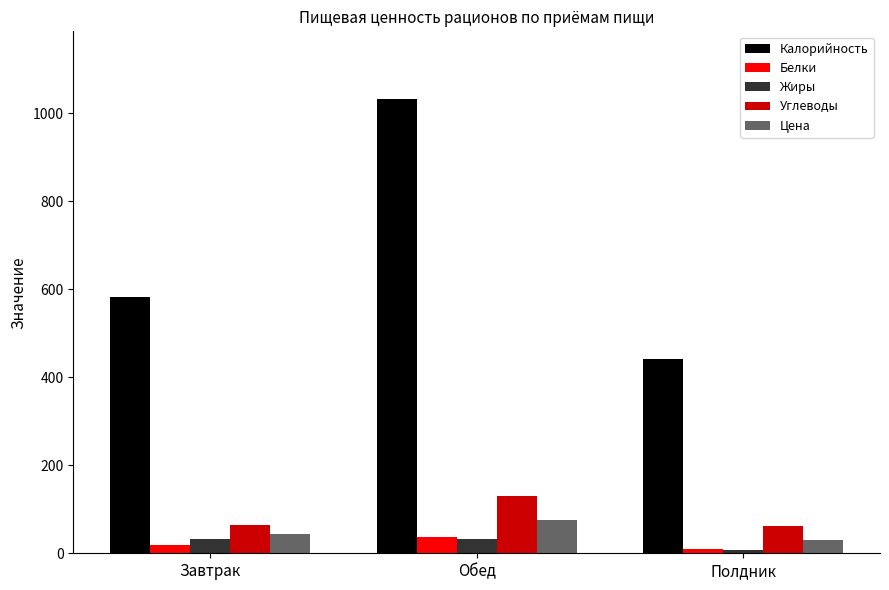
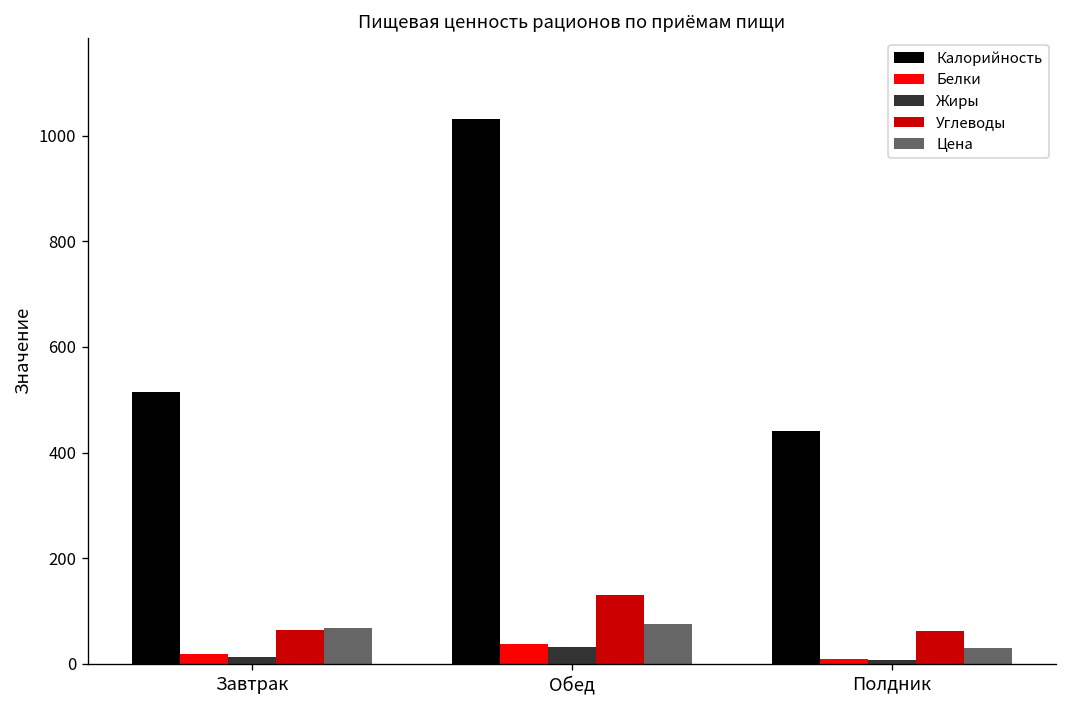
Калорийность, Завтрак: 580 -> 510
Жиры, Завтрак: 30 -> 10
Цена, Завтрак: 40 -> 70
